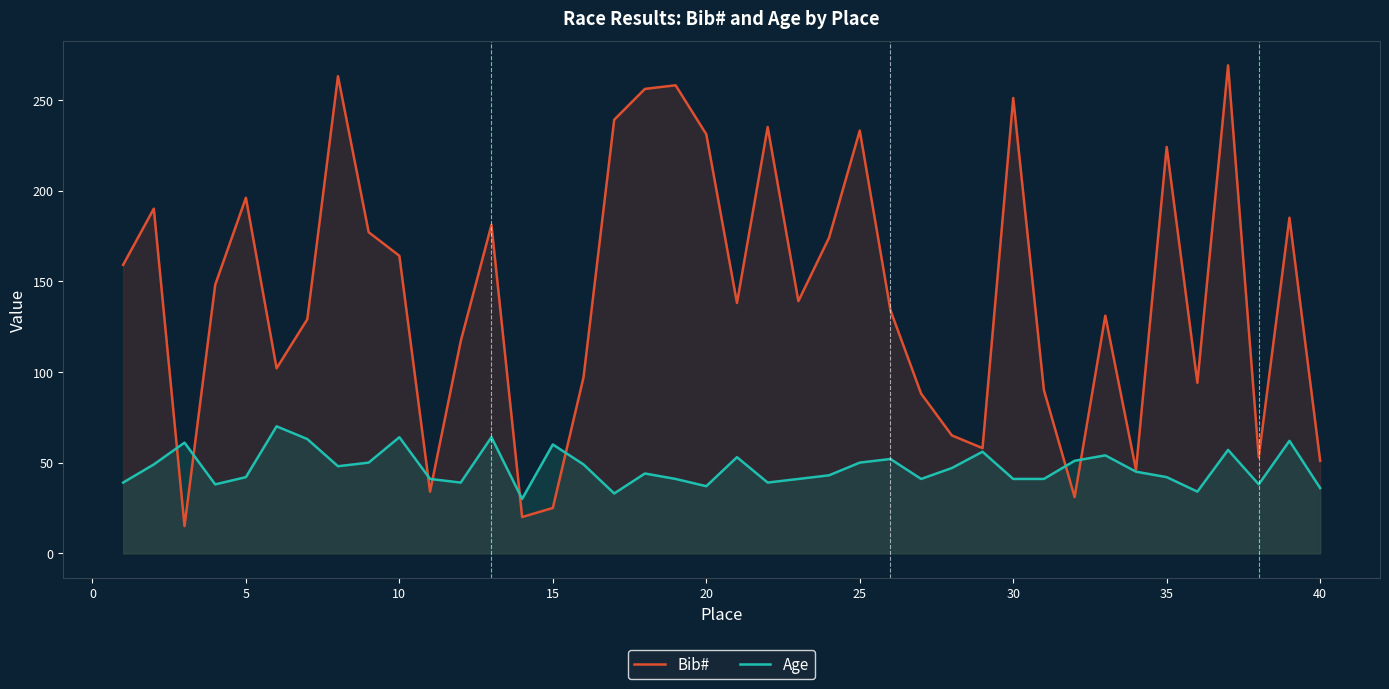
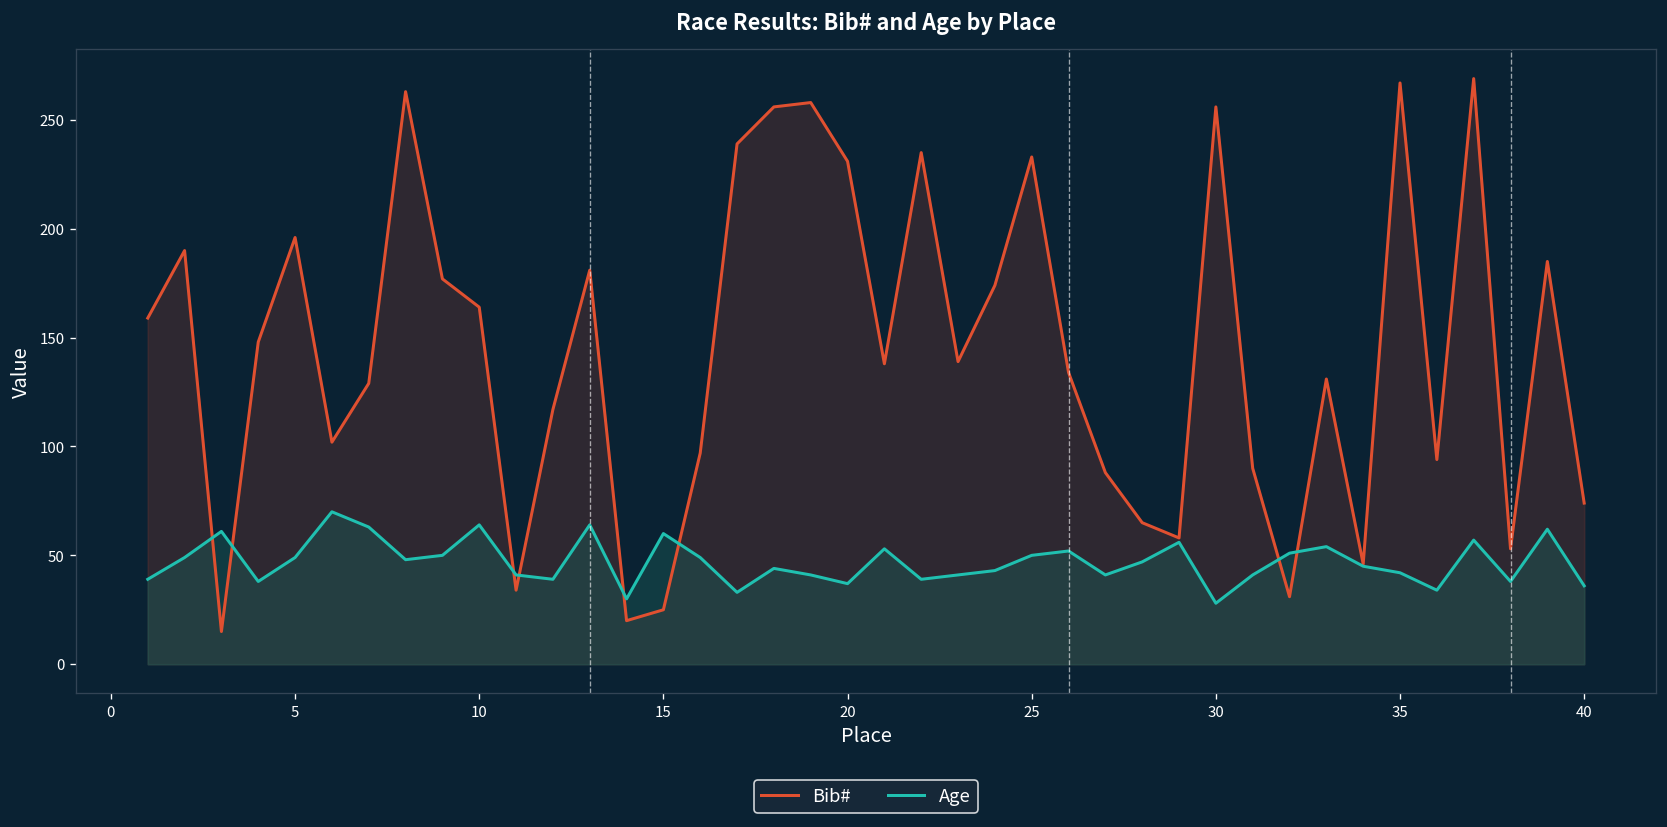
Age, 5: 42 -> 49
Bib#, 30: 251 -> 256
Age, 30: 41 -> 28
Bib#, 35: 224 -> 267
Bib#, 40: 51 -> 74
